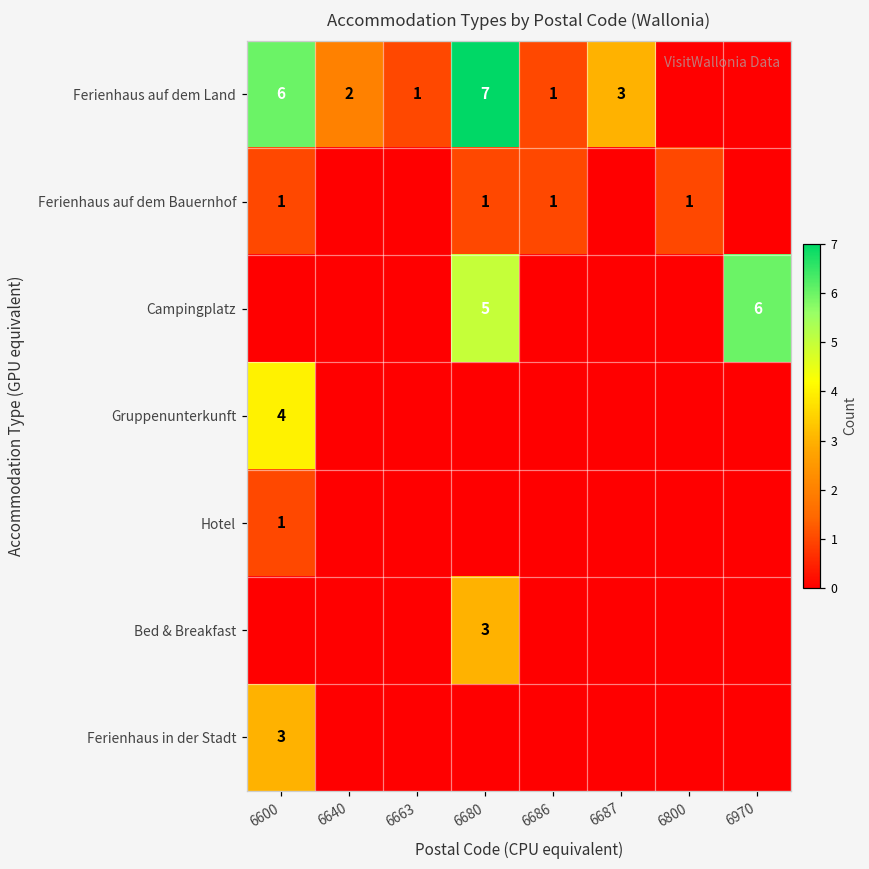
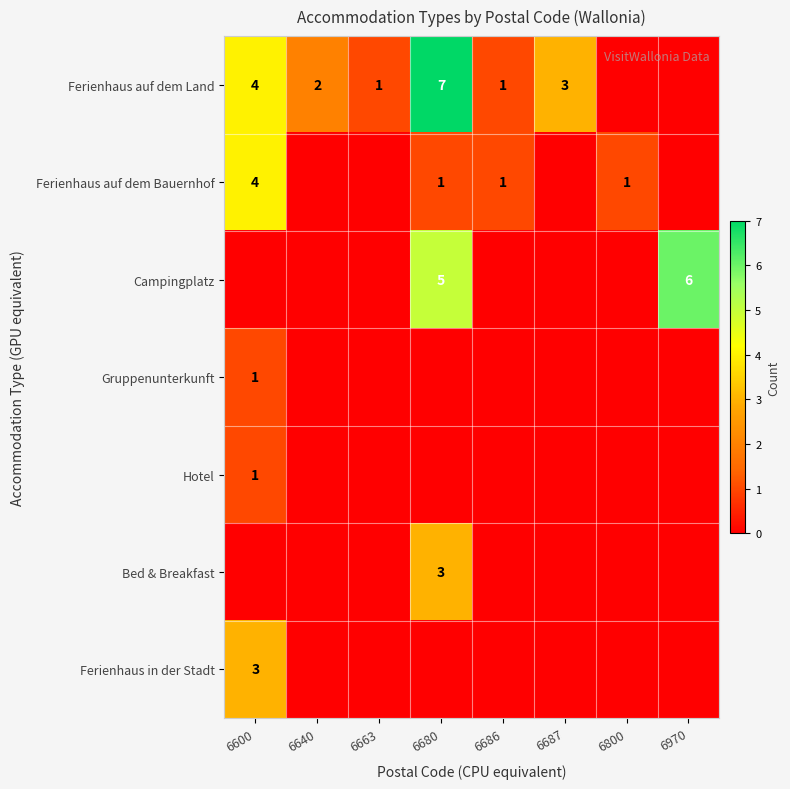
Ferienhaus auf dem Land, 6600: 6 -> 4
Ferienhaus auf dem Bauernhof, 6600: 1 -> 4
Gruppenunterkunft, 6600: 4 -> 1
